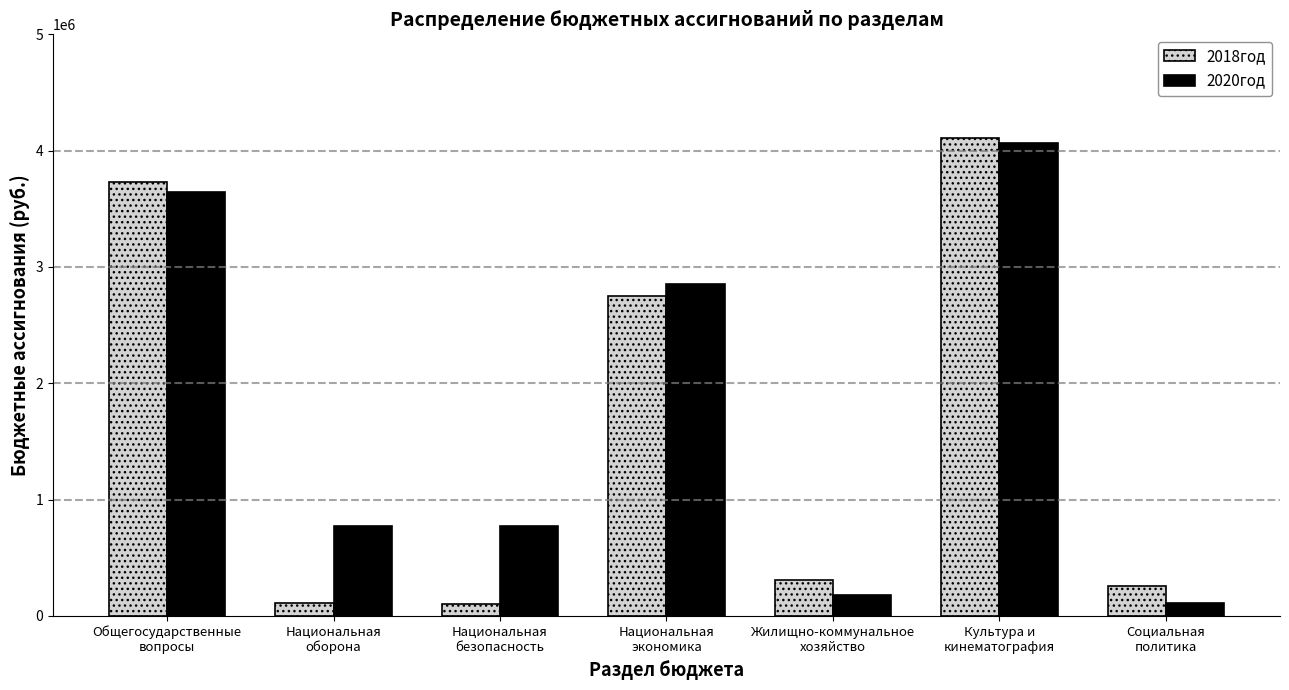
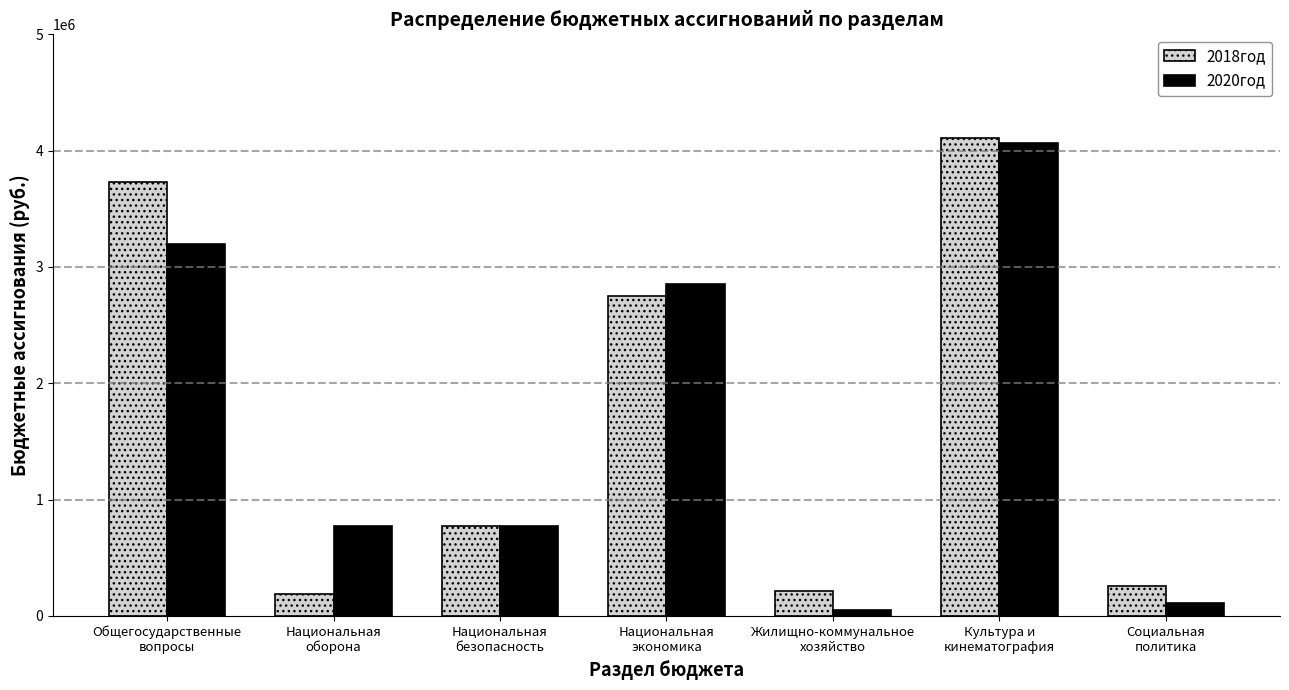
2020год, Общегосударственные вопросы: 3640000 -> 3200000
2018год, Национальная оборона: 110000 -> 190000
2018год, Национальная безопасность: 100000 -> 780000
2018год, Жилищно-коммунальное хозяйство: 310000 -> 220000
2020год, Жилищно-коммунальное хозяйство: 180000 -> 50000
